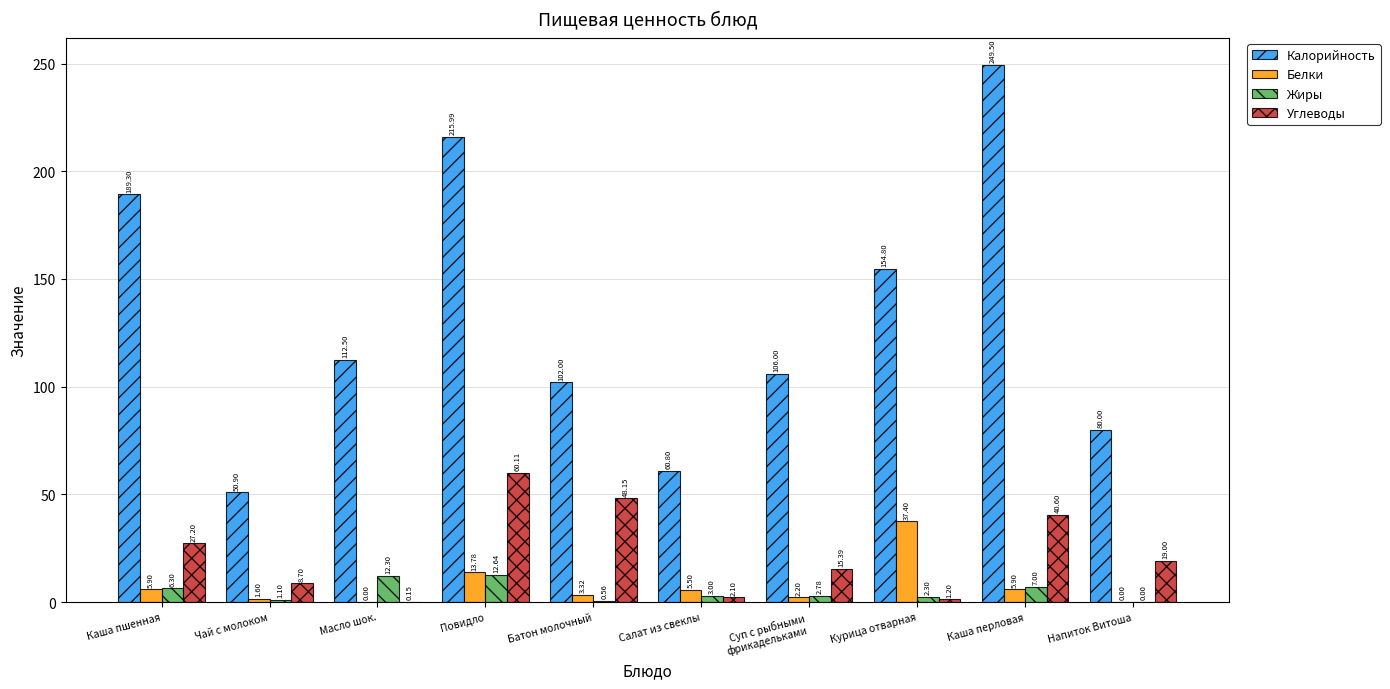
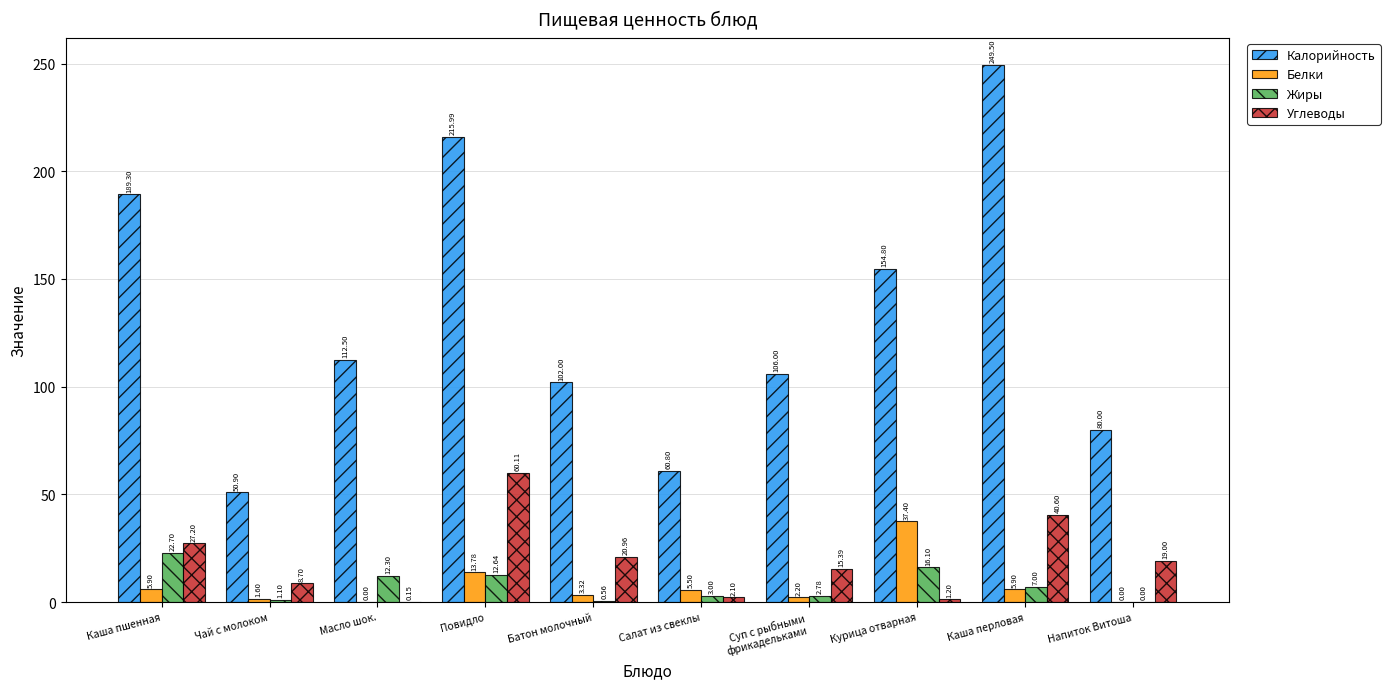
Жиры, Каша пшенная: 6.30 -> 22.70
Углеводы, Батон молочный: 48.15 -> 20.96
Жиры, Курица отварная: 2.30 -> 16.10
